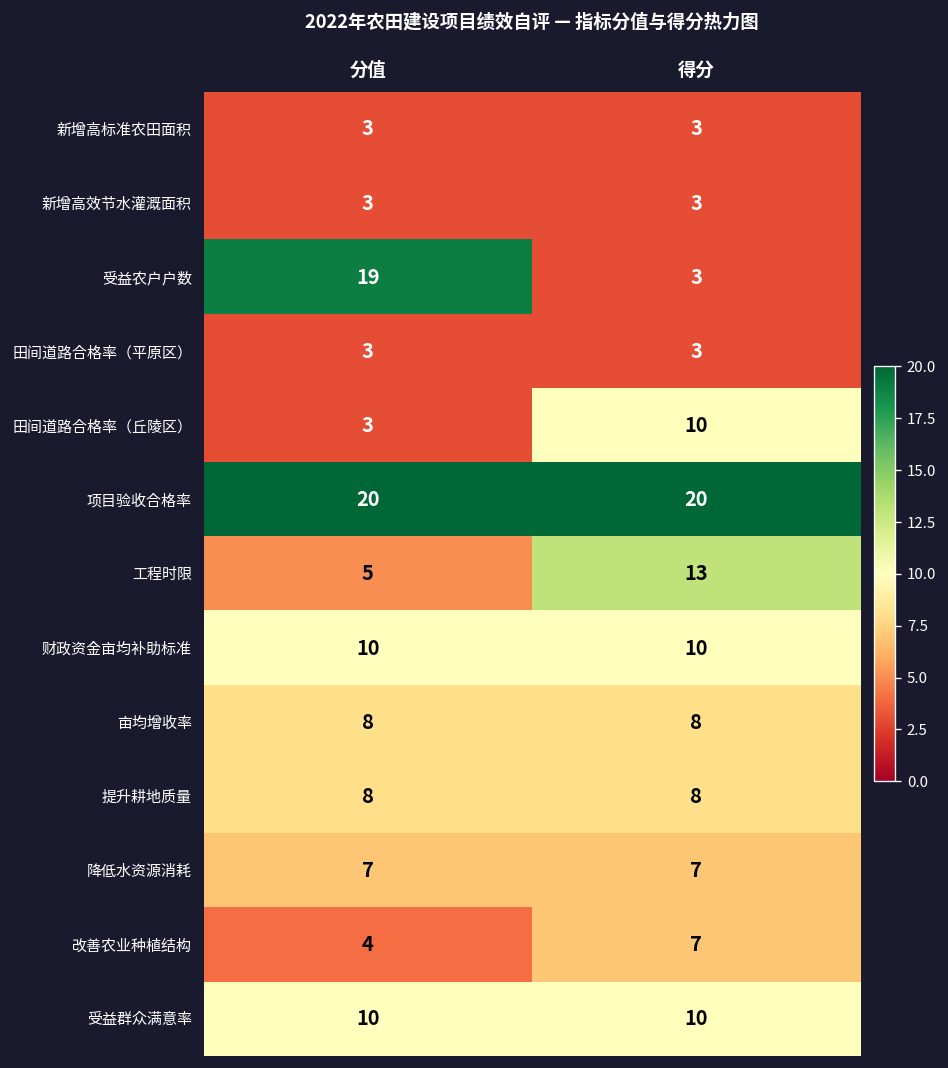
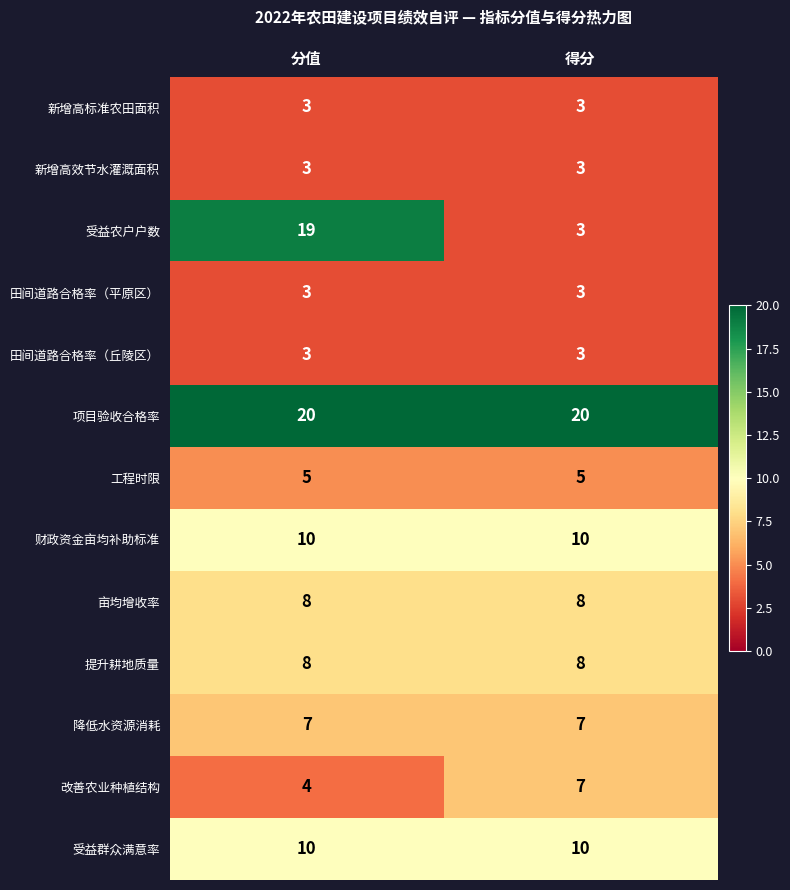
田间道路合格率（丘陵区）, 得分: 10 -> 3
工程时限, 得分: 13 -> 5
